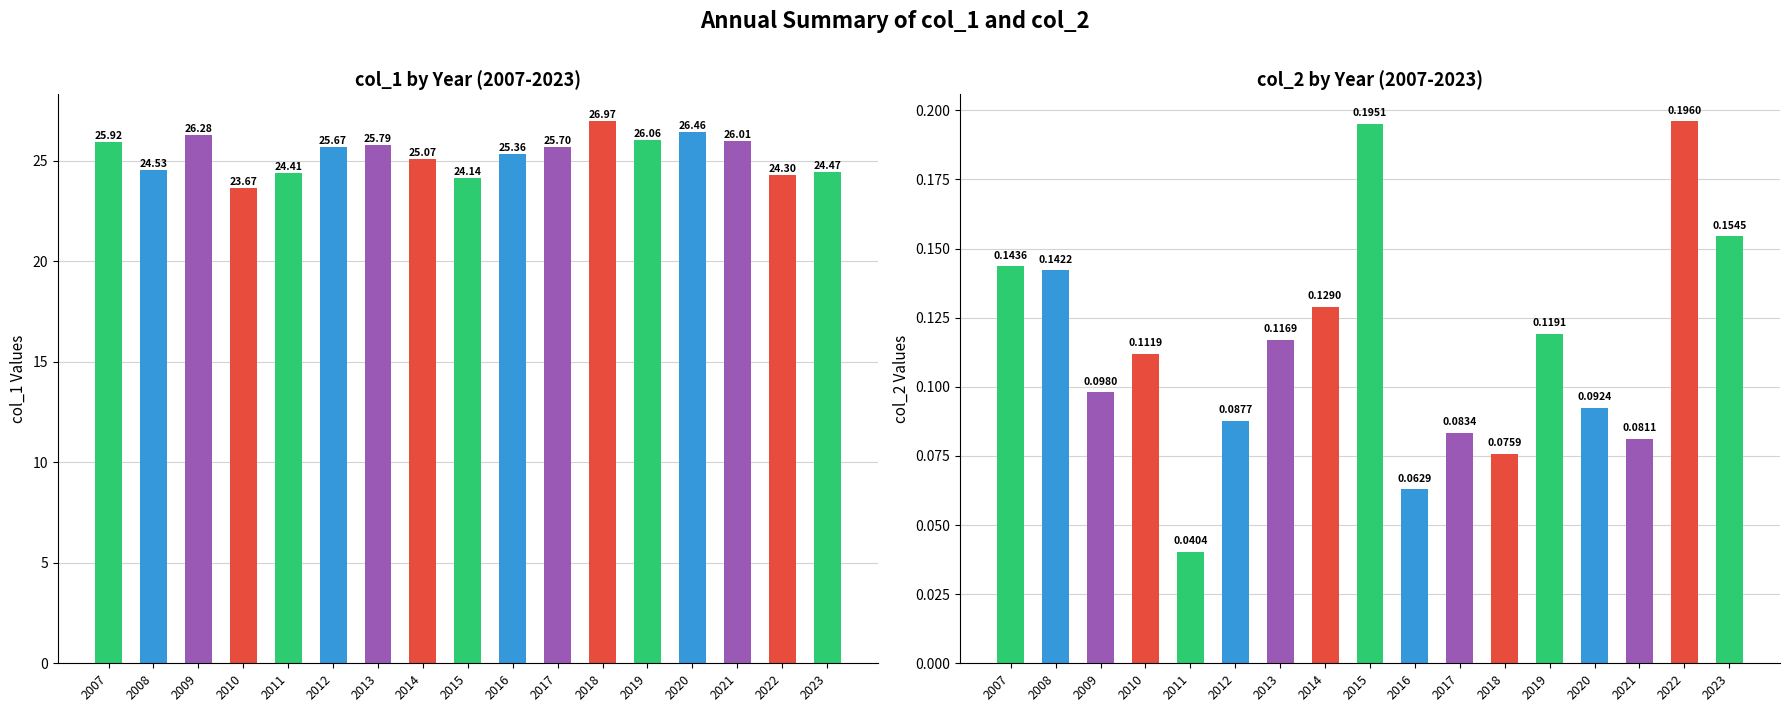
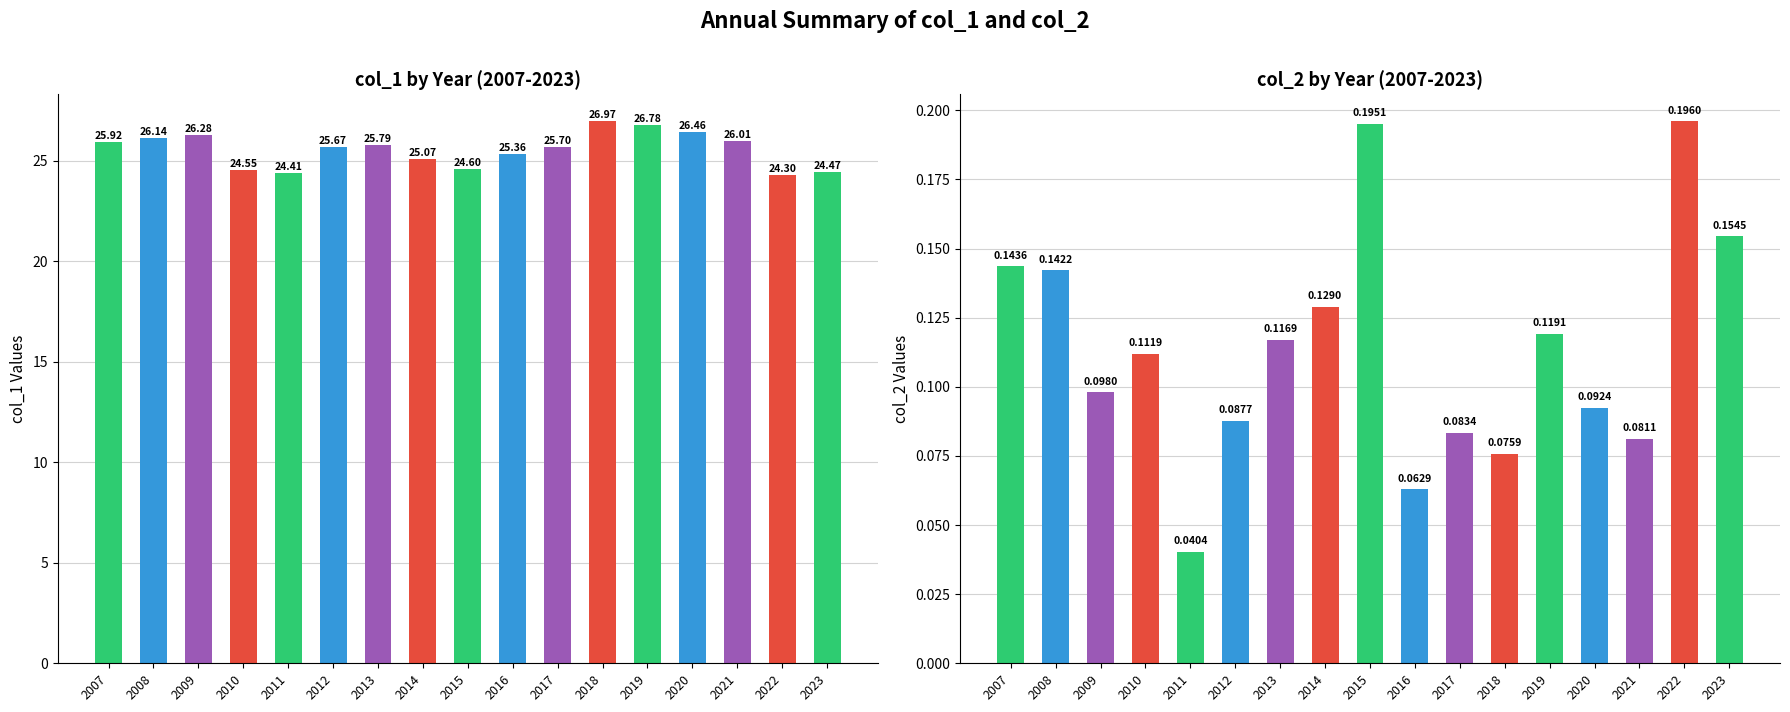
col_1 by Year (2007-2023), 2008: 24.53 -> 26.14
col_1 by Year (2007-2023), 2010: 23.67 -> 24.55
col_1 by Year (2007-2023), 2015: 24.14 -> 24.60
col_1 by Year (2007-2023), 2019: 26.06 -> 26.78
